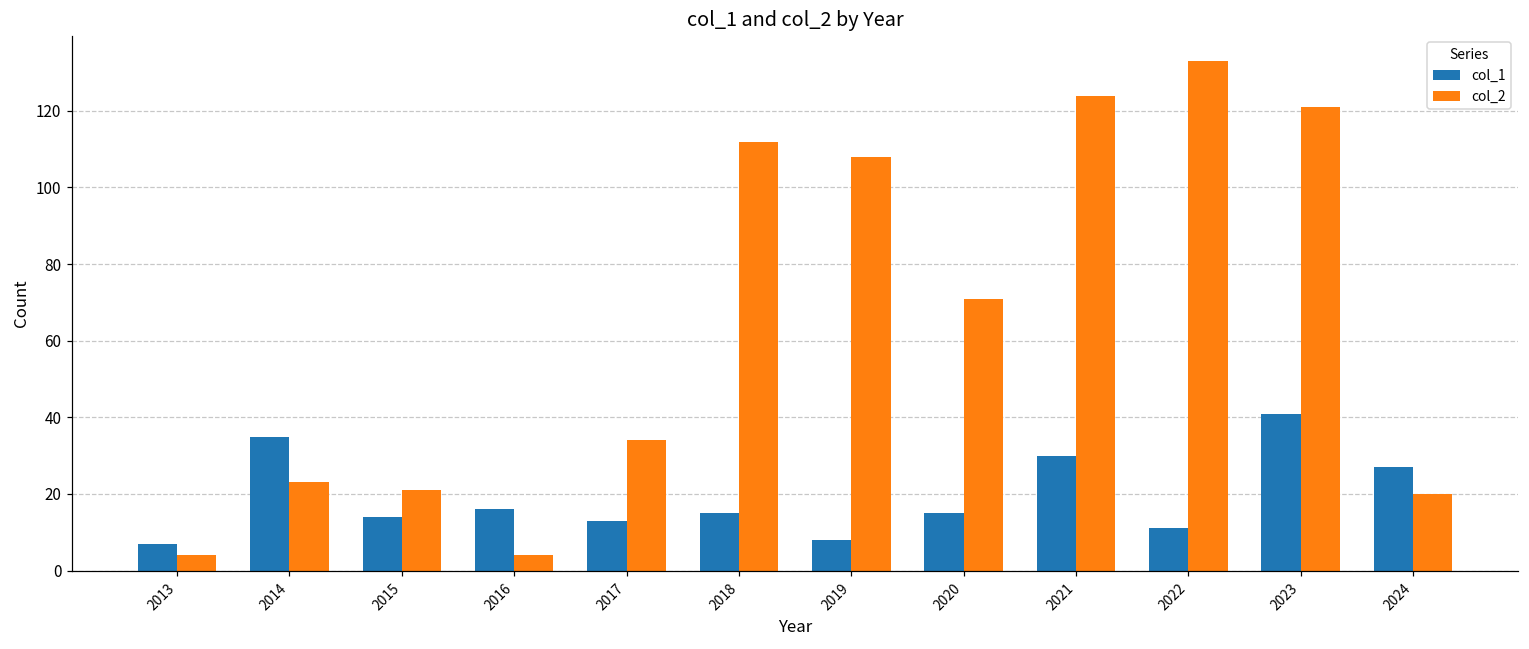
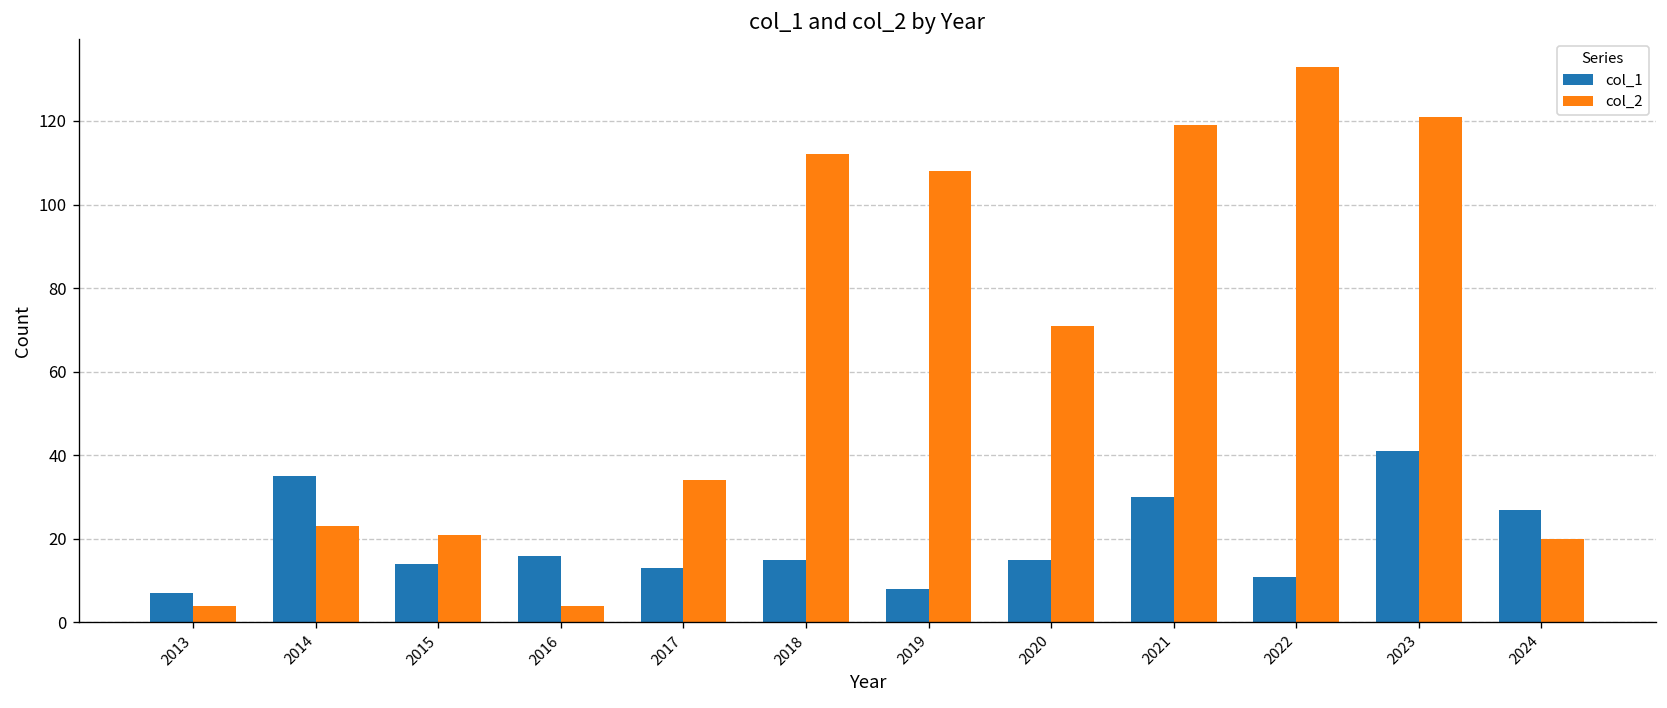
col_2, 2021: 124 -> 119
